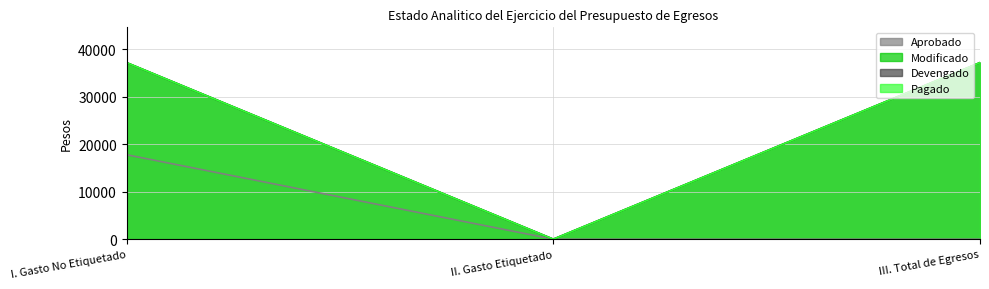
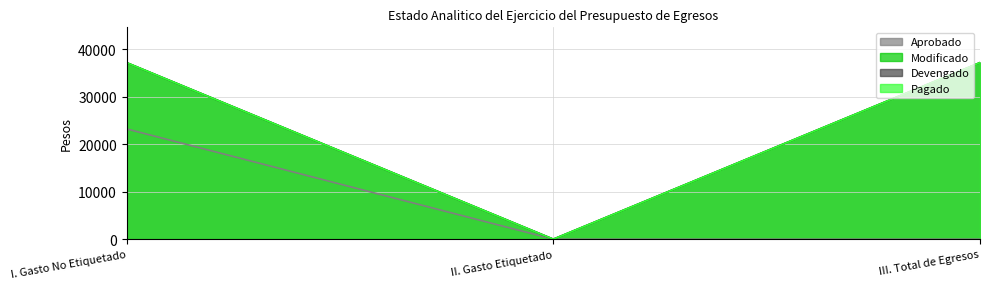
Aprobado, I. Gasto No Etiquetado: 18000 -> 23000
